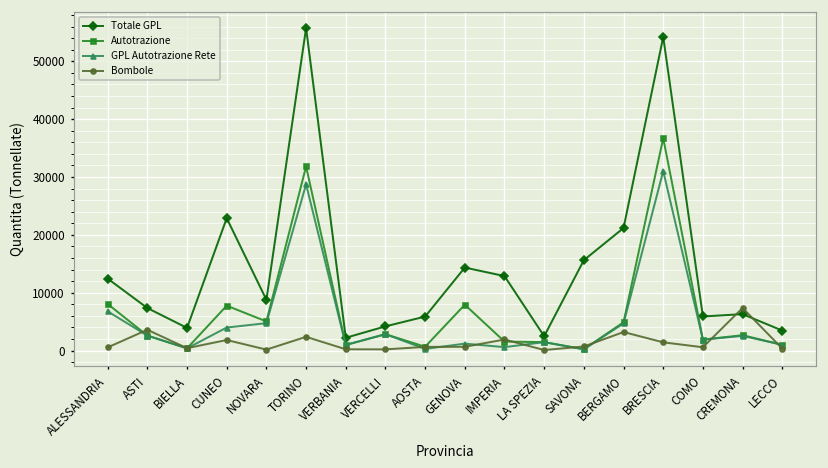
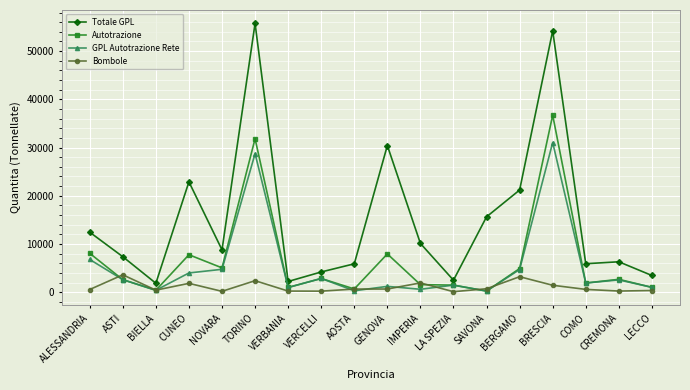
Totale GPL, BIELLA: 4000 -> 2000
Totale GPL, GENOVA: 14000 -> 30000
Totale GPL, IMPERIA: 13000 -> 10000
Bombole, CREMONA: 7000 -> 0
